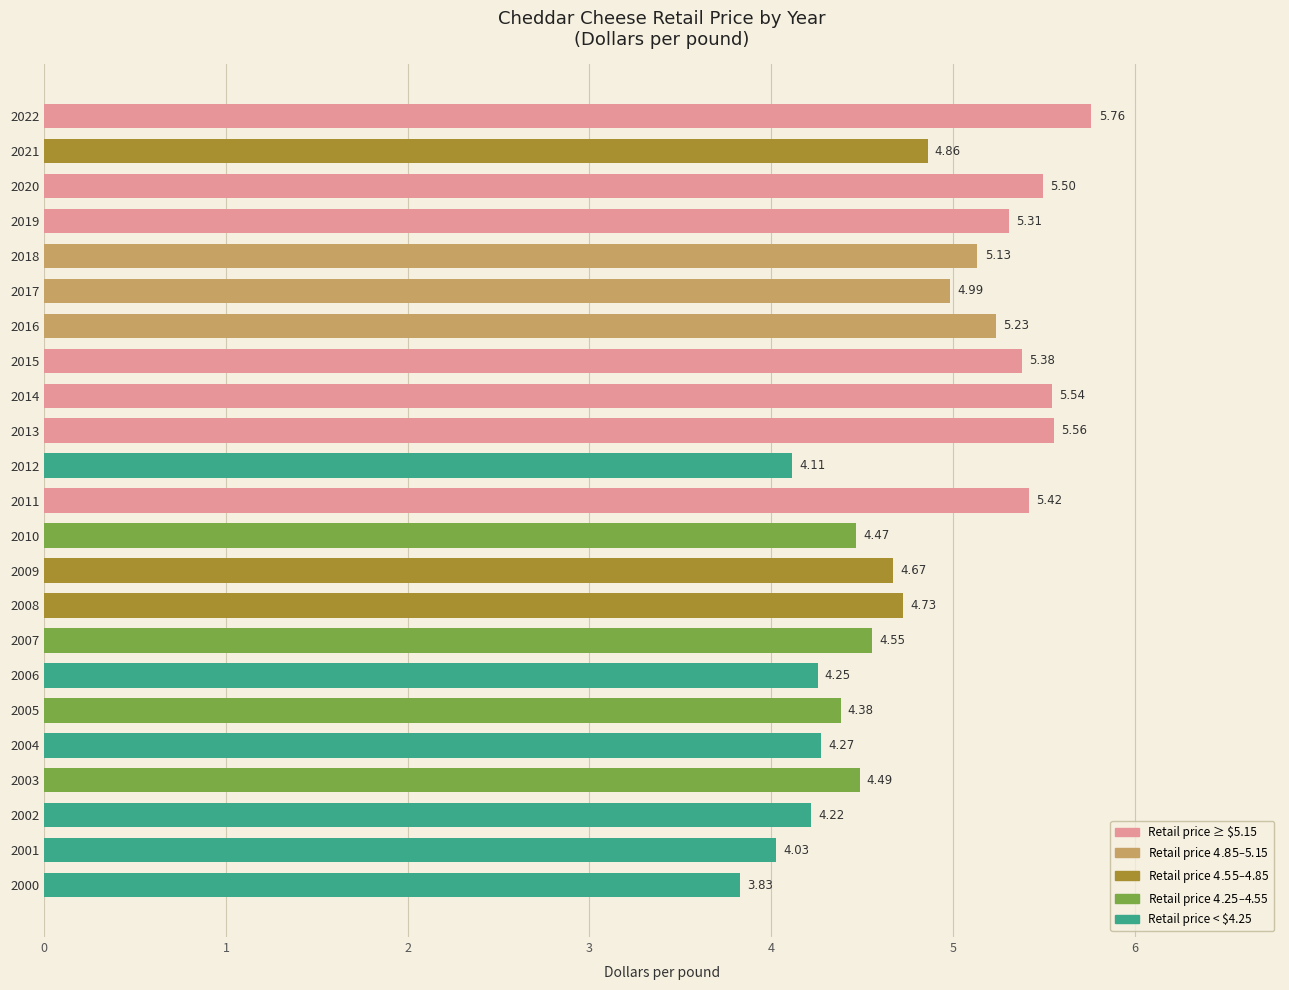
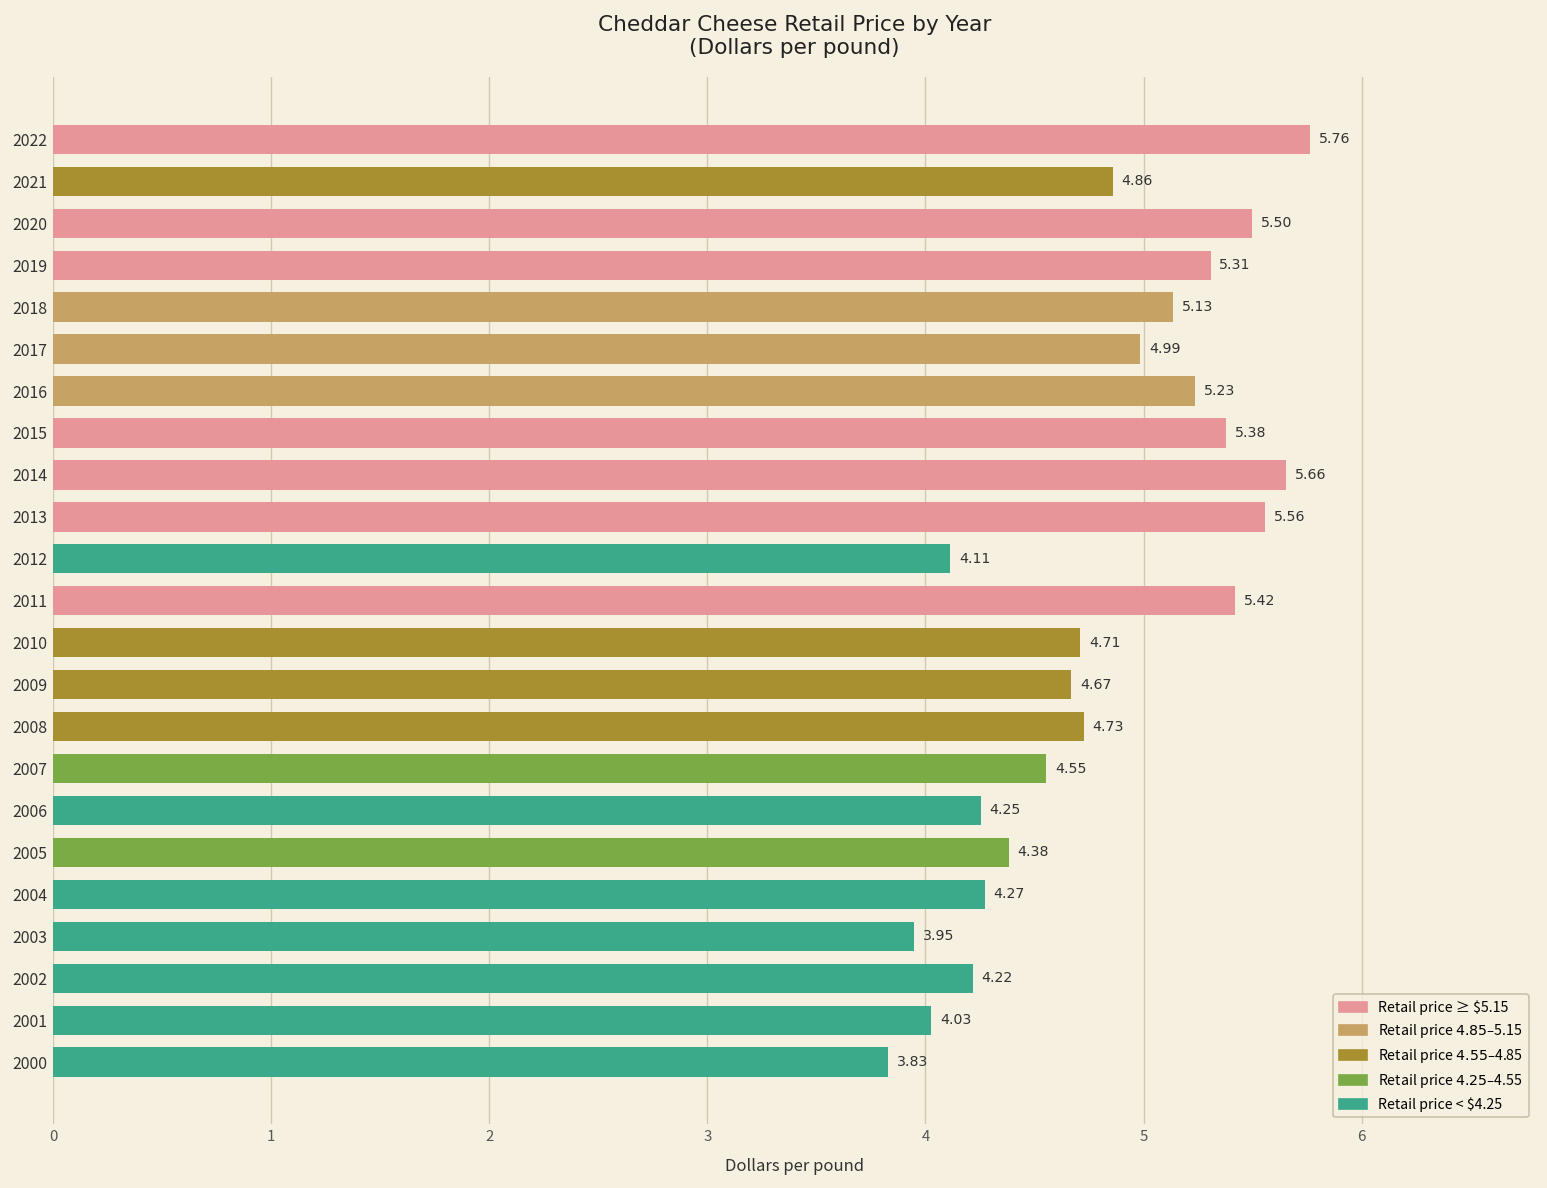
2014: 5.54 -> 5.66
2010: 4.47 -> 4.71
2003: 4.49 -> 3.95
